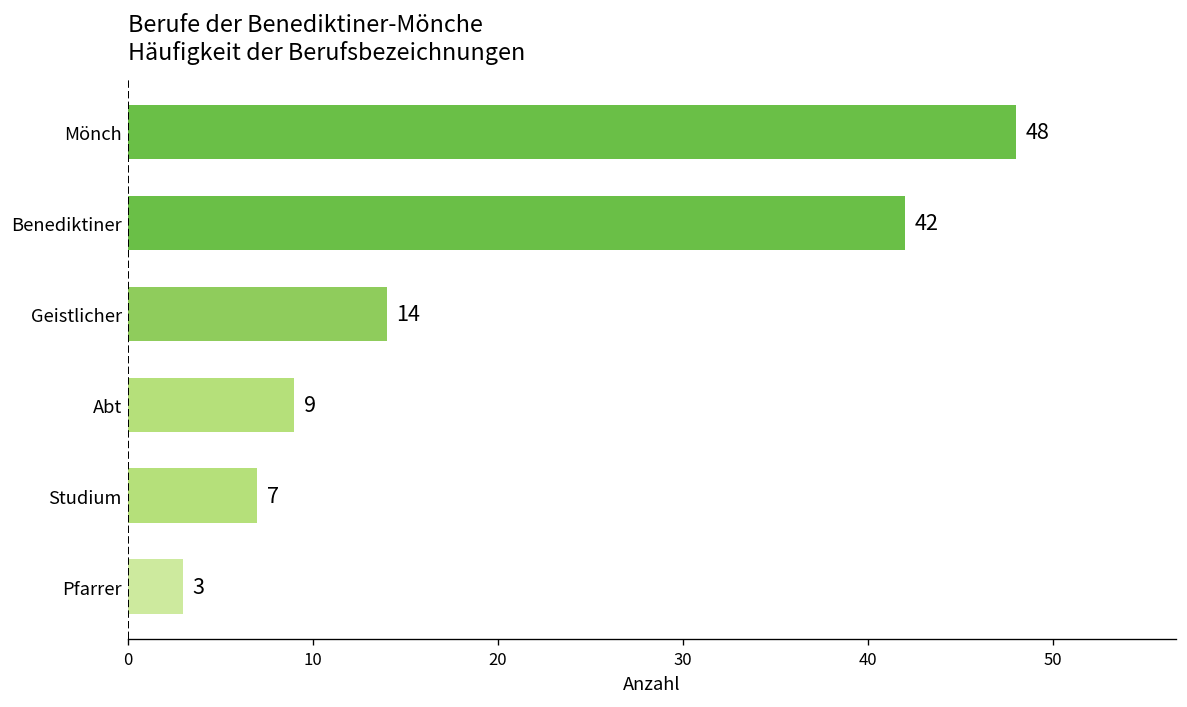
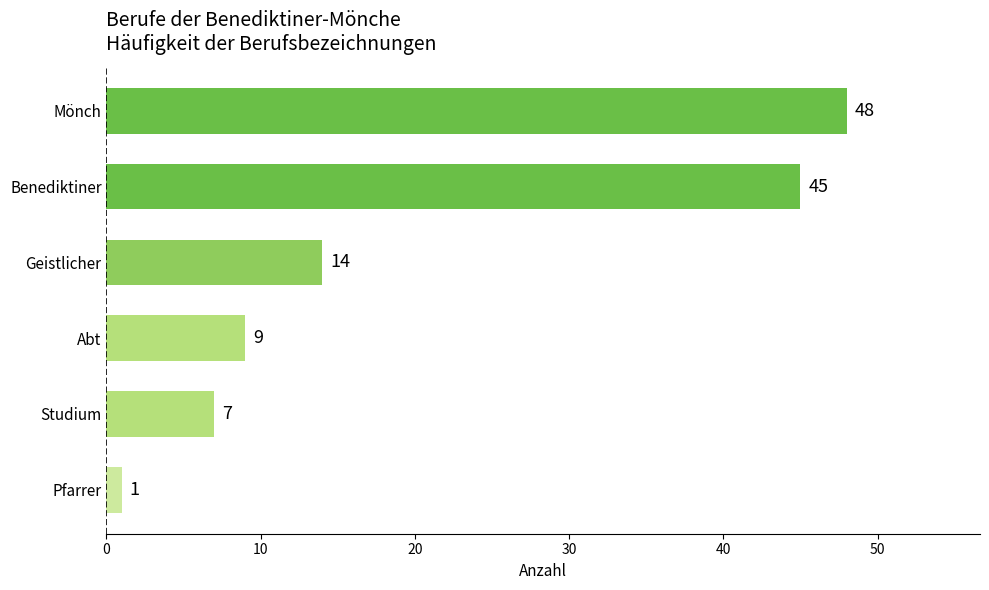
Benediktiner: 42 -> 45
Pfarrer: 3 -> 1
